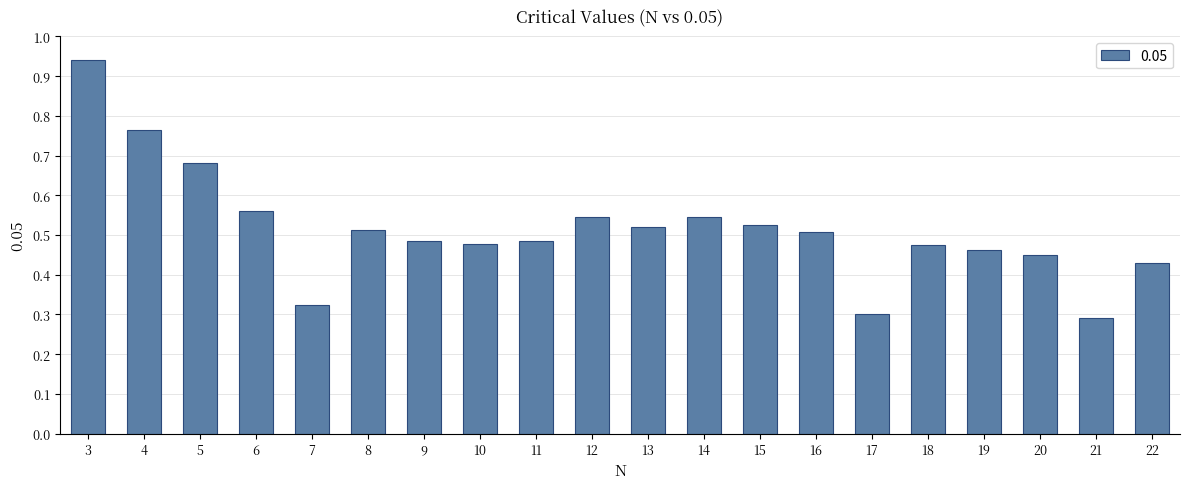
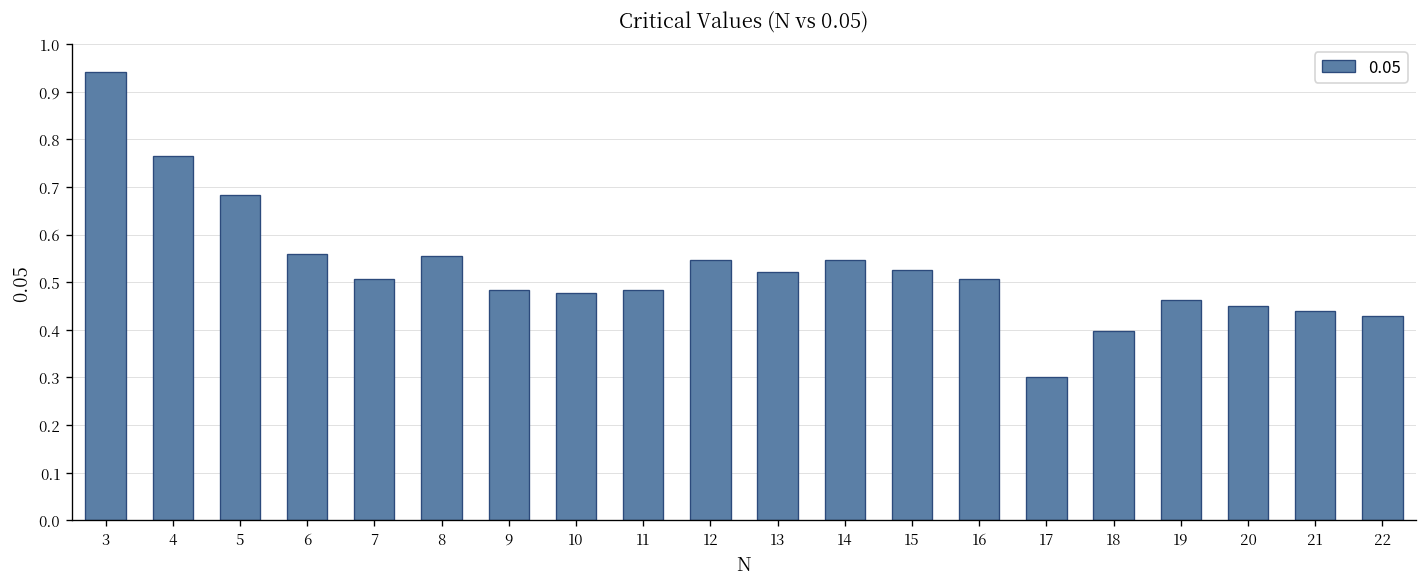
7: 0.32 -> 0.51
8: 0.51 -> 0.55
18: 0.48 -> 0.40
21: 0.29 -> 0.44
